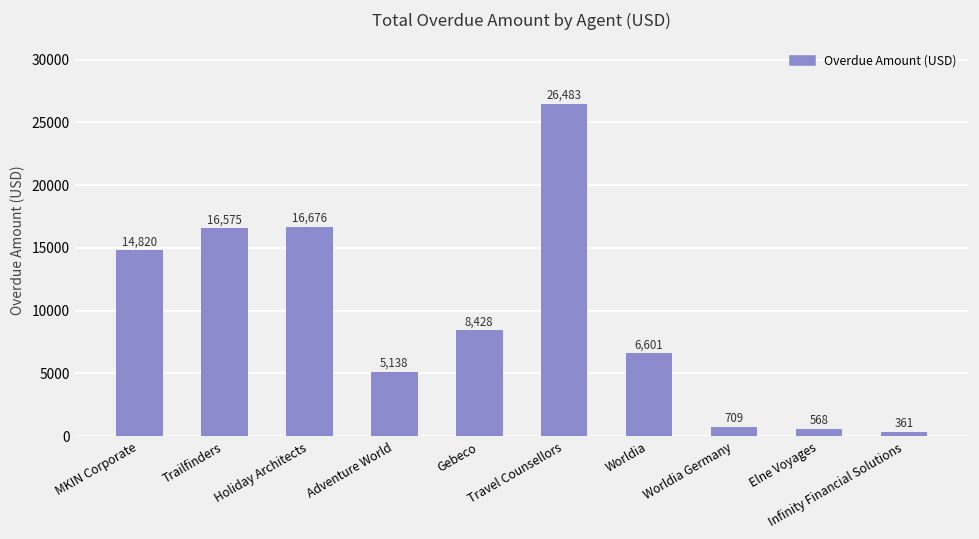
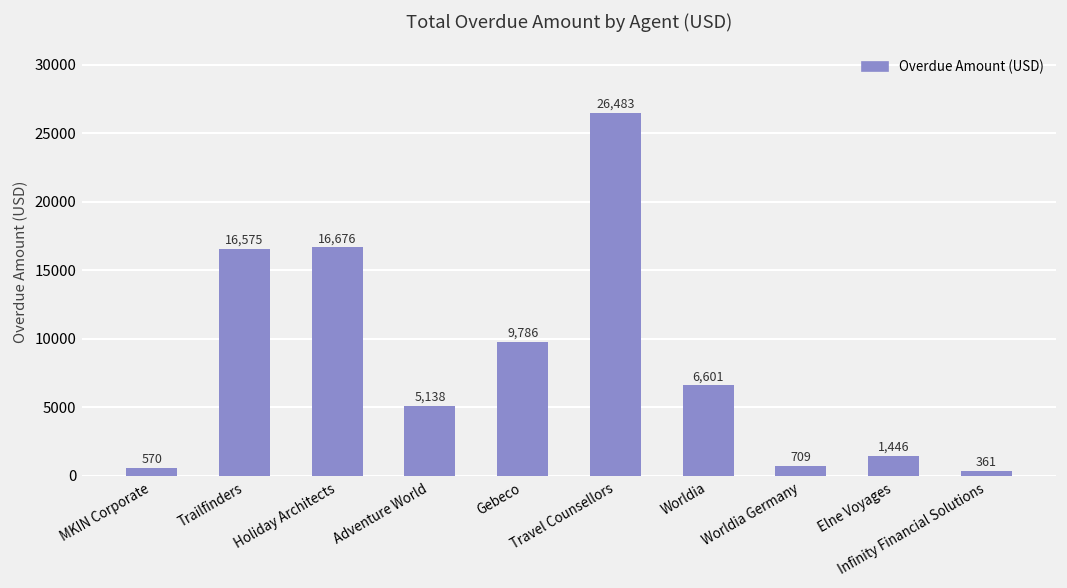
MKIN Corporate: 14,820 -> 570
Gebeco: 8,428 -> 9,786
Elne Voyages: 568 -> 1,446
